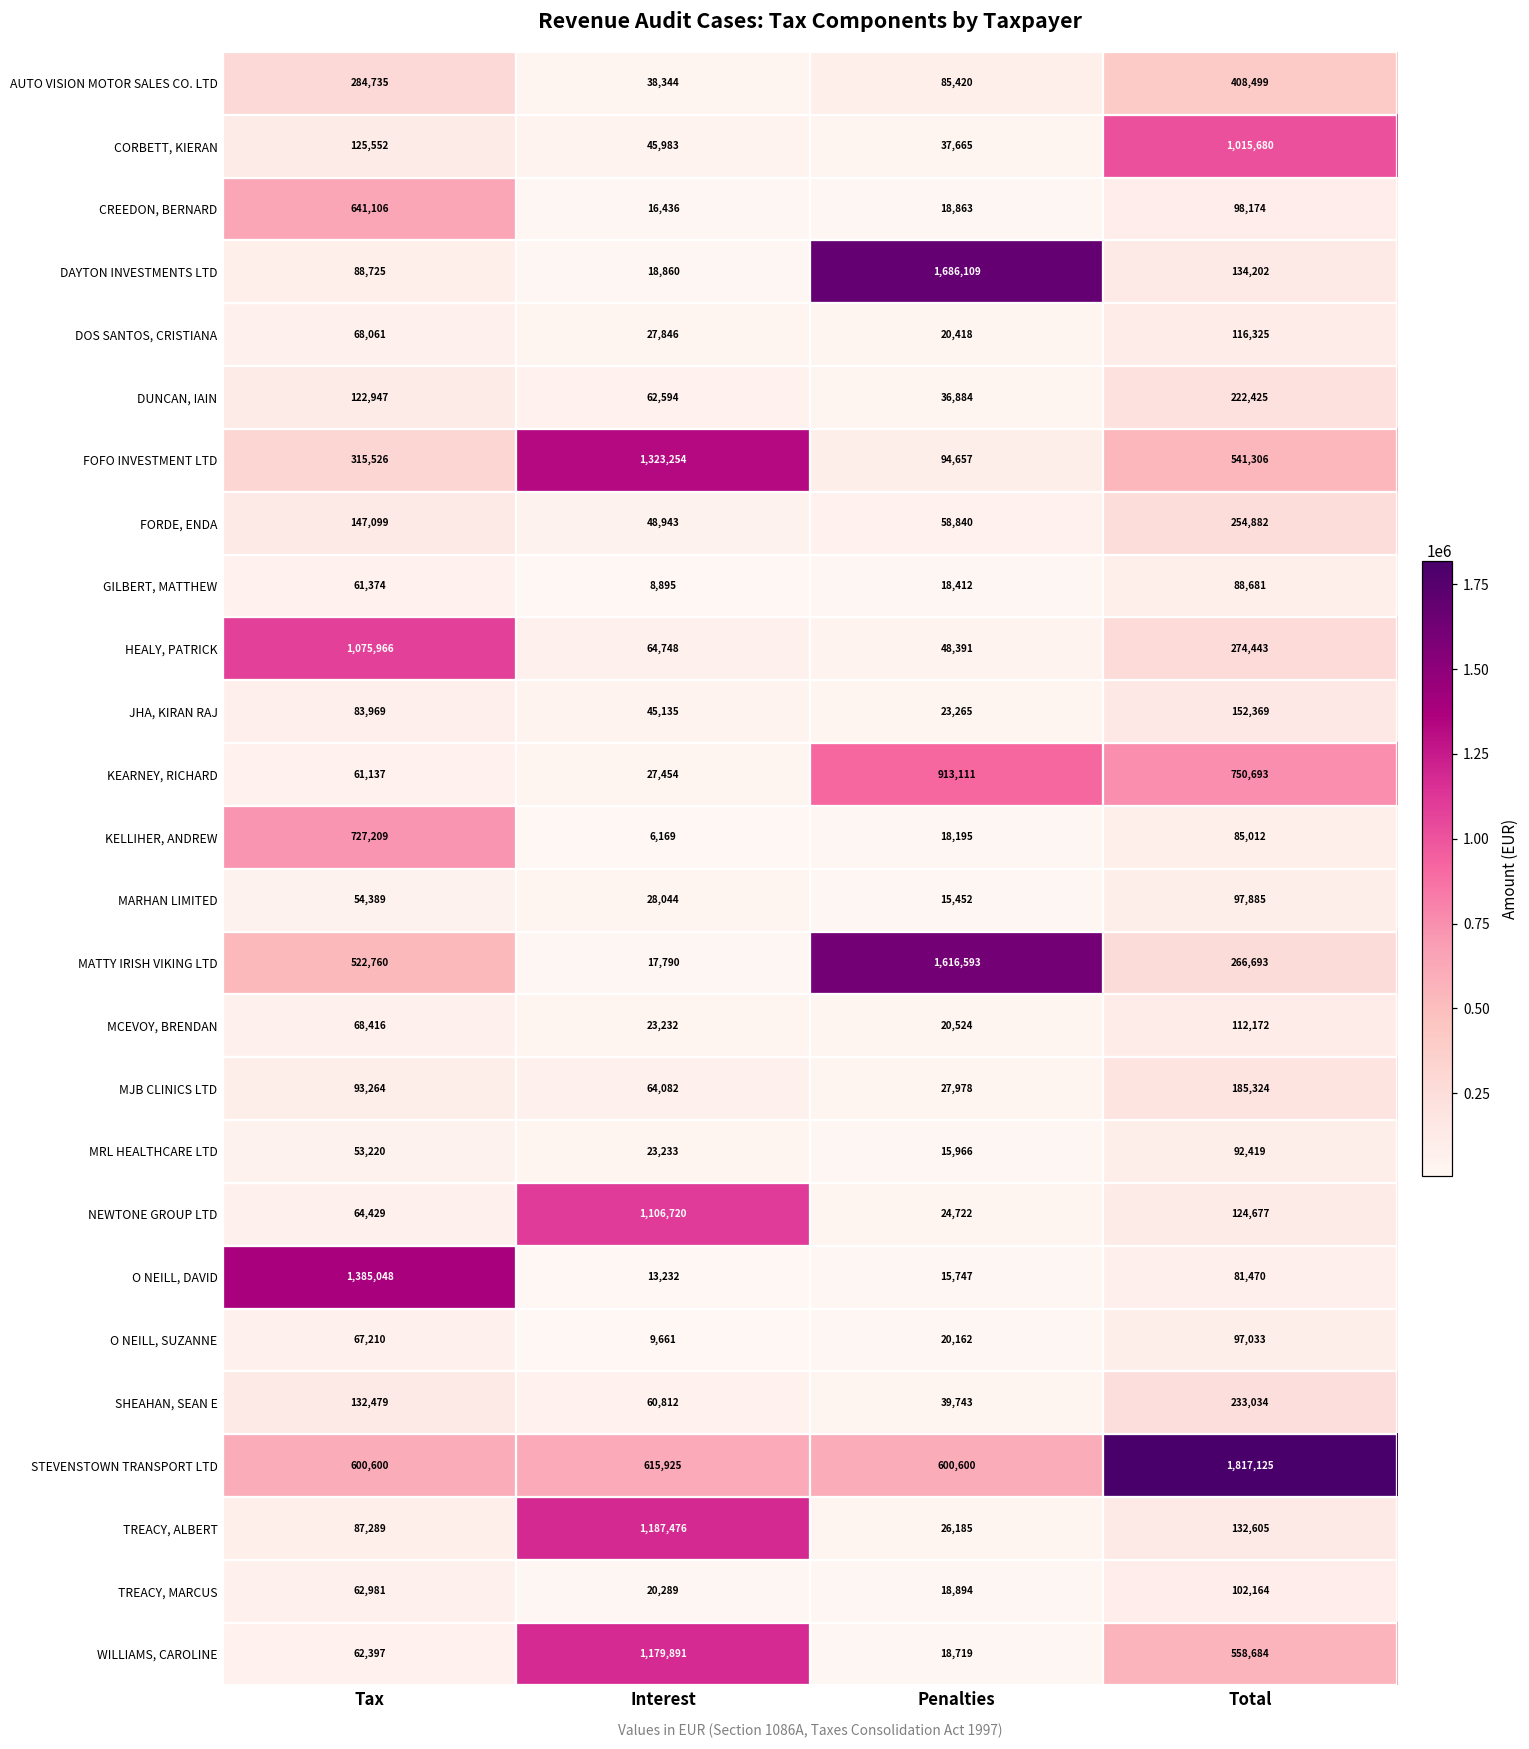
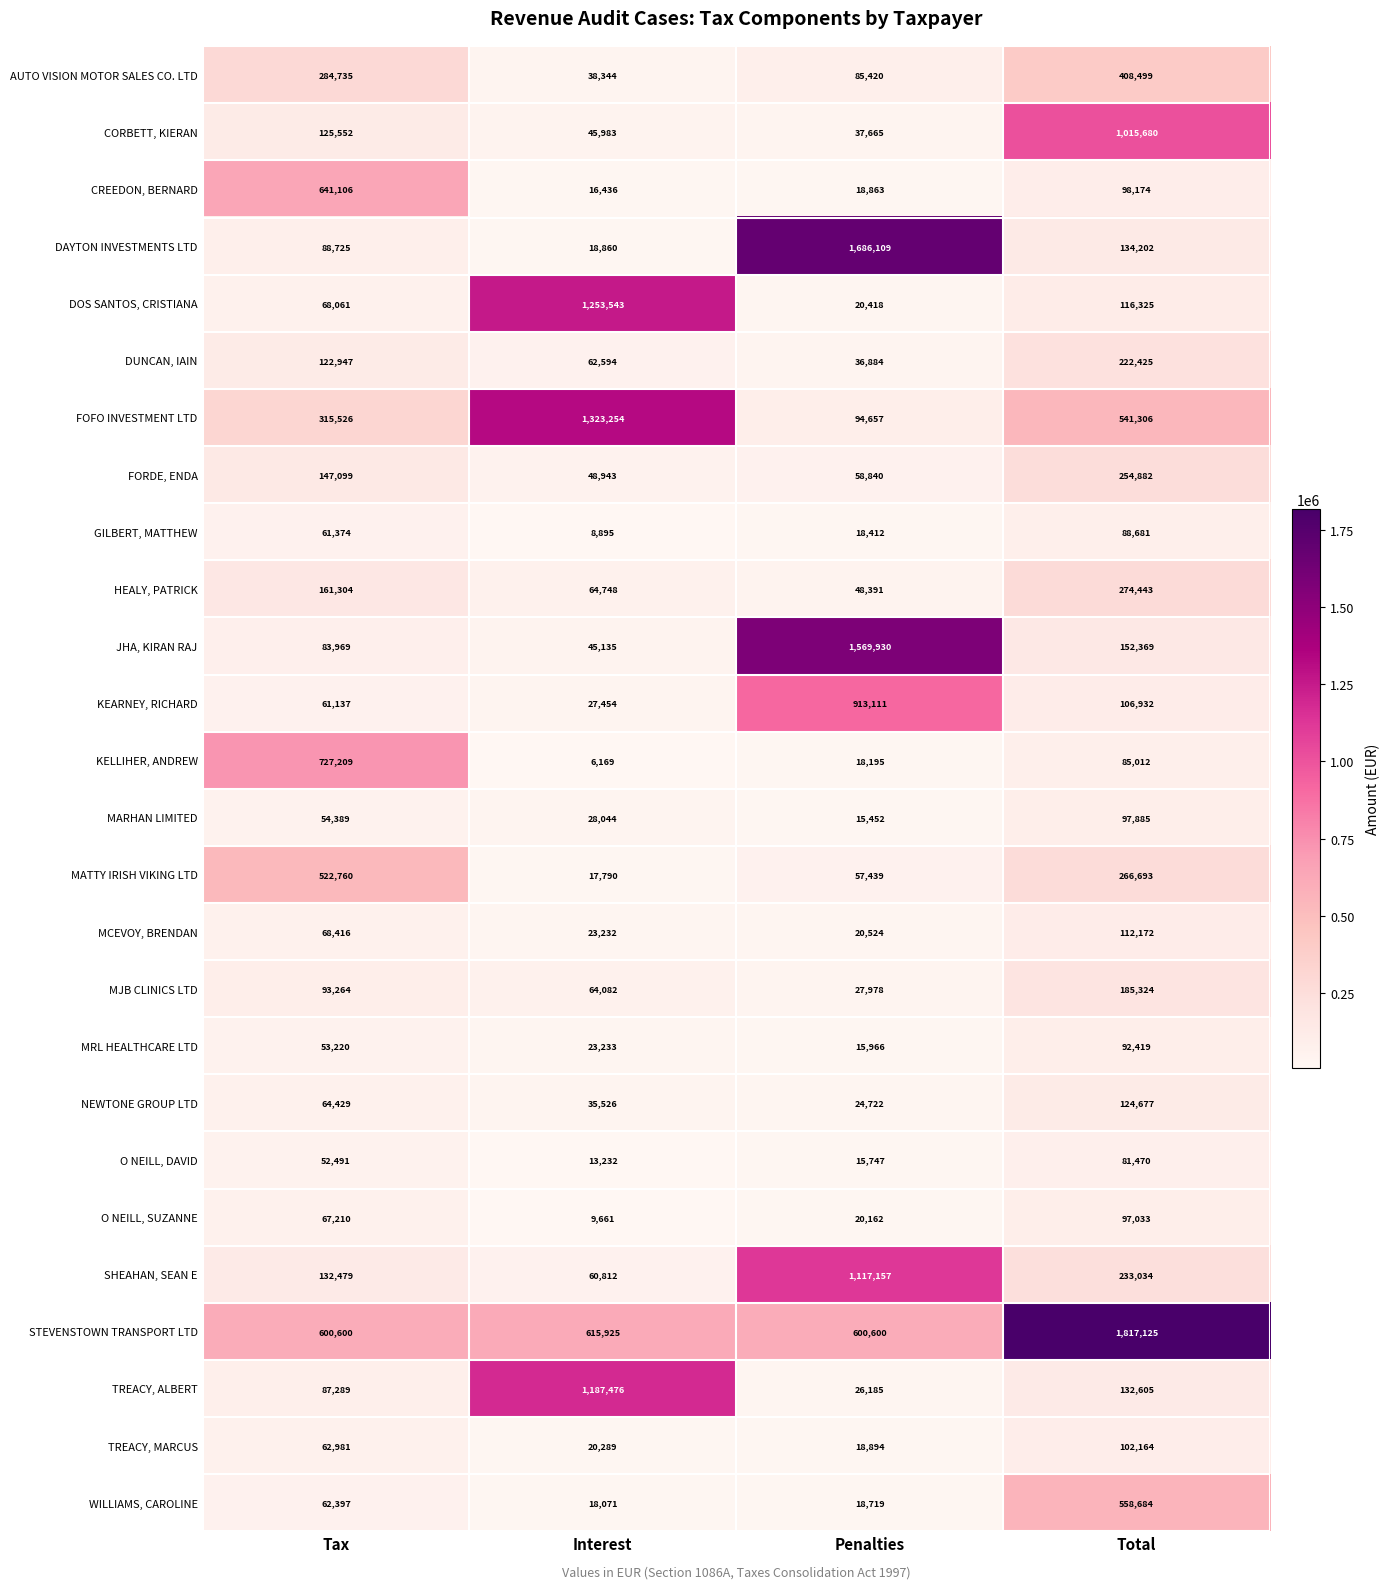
DOS SANTOS, CRISTIANA, Interest: 27,846 -> 1,253,543
HEALY, PATRICK, Tax: 1,075,966 -> 161,304
JHA, KIRAN RAJ, Penalties: 23,265 -> 1,569,930
KEARNEY, RICHARD, Total: 750,693 -> 106,932
MATTY IRISH VIKING LTD, Penalties: 1,616,593 -> 57,439
NEWTONE GROUP LTD, Interest: 1,106,720 -> 35,526
O NEILL, DAVID, Tax: 1,385,048 -> 52,491
SHEAHAN, SEAN E, Penalties: 39,743 -> 1,117,157
WILLIAMS, CAROLINE, Interest: 1,179,891 -> 18,071
